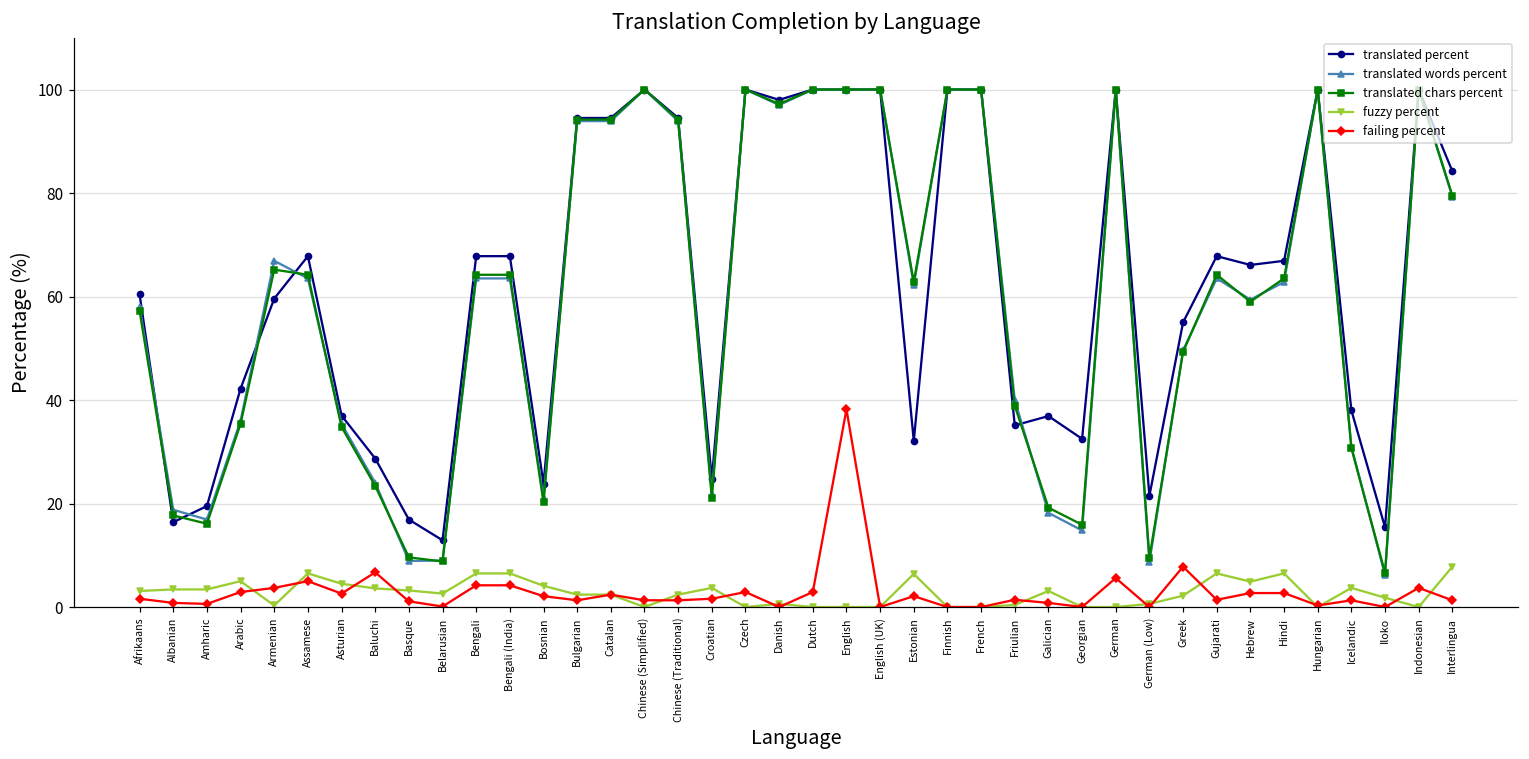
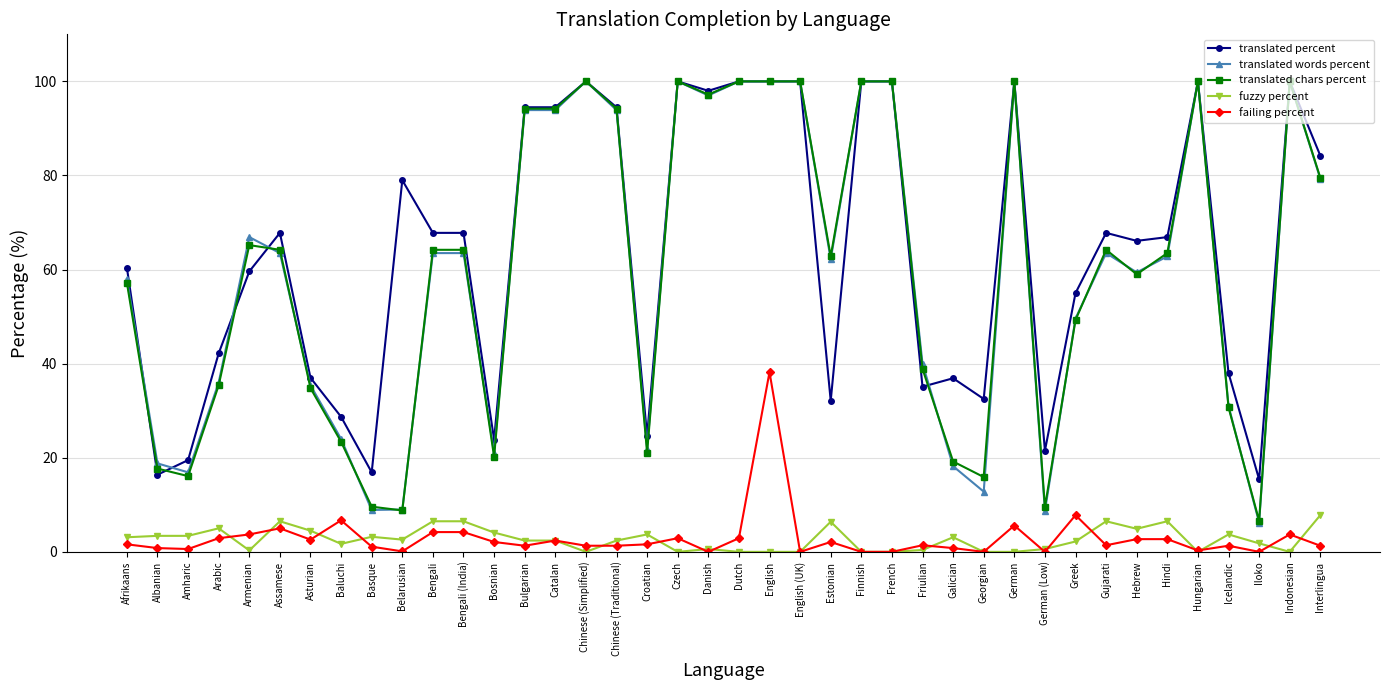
fuzzy percent, Baluchi: 4 -> 2
translated percent, Belarusian: 13 -> 79
translated words percent, Georgian: 15 -> 13
